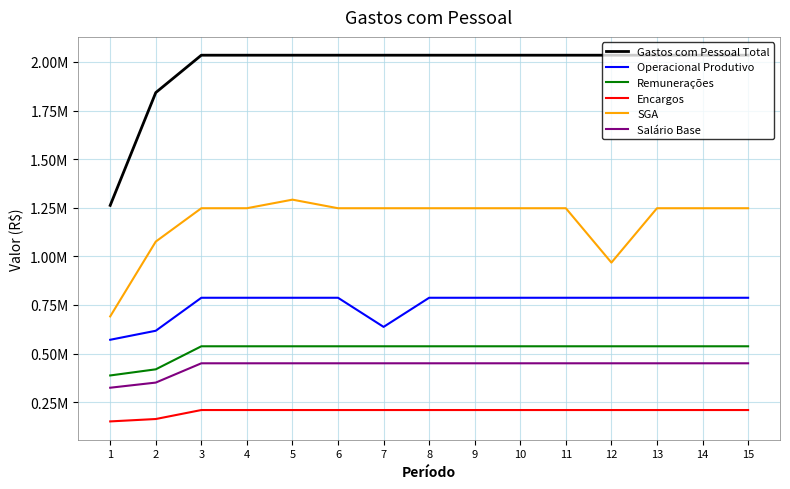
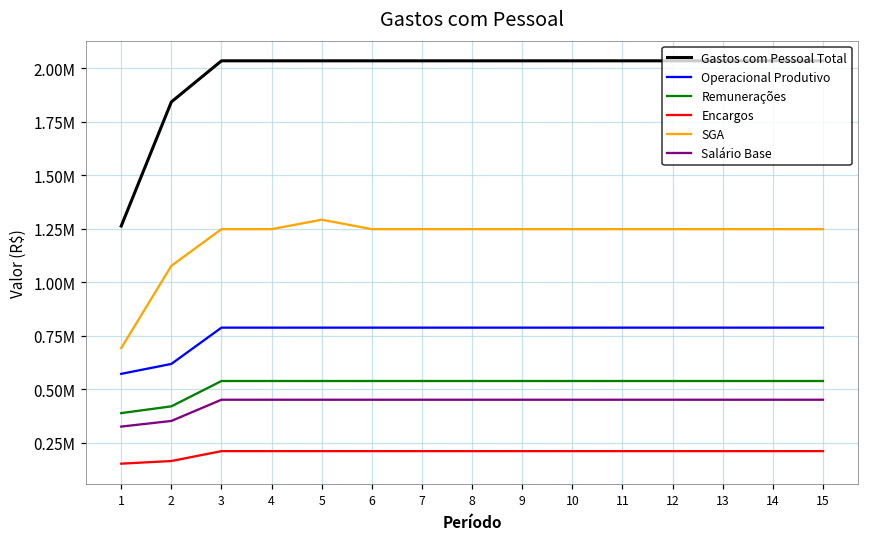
Operacional Produtivo, 7: 640000 -> 790000
SGA, 12: 970000 -> 1250000
